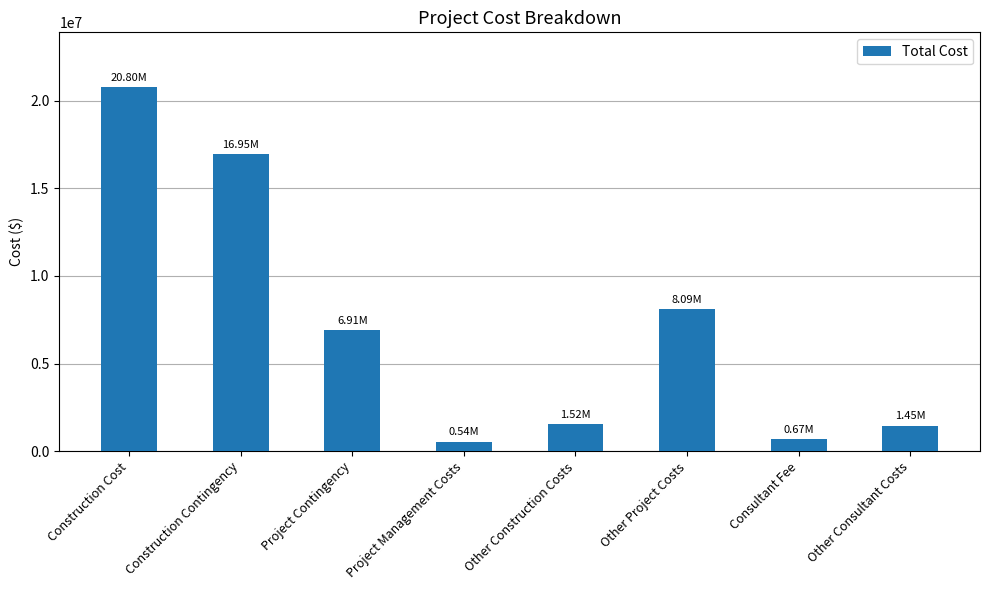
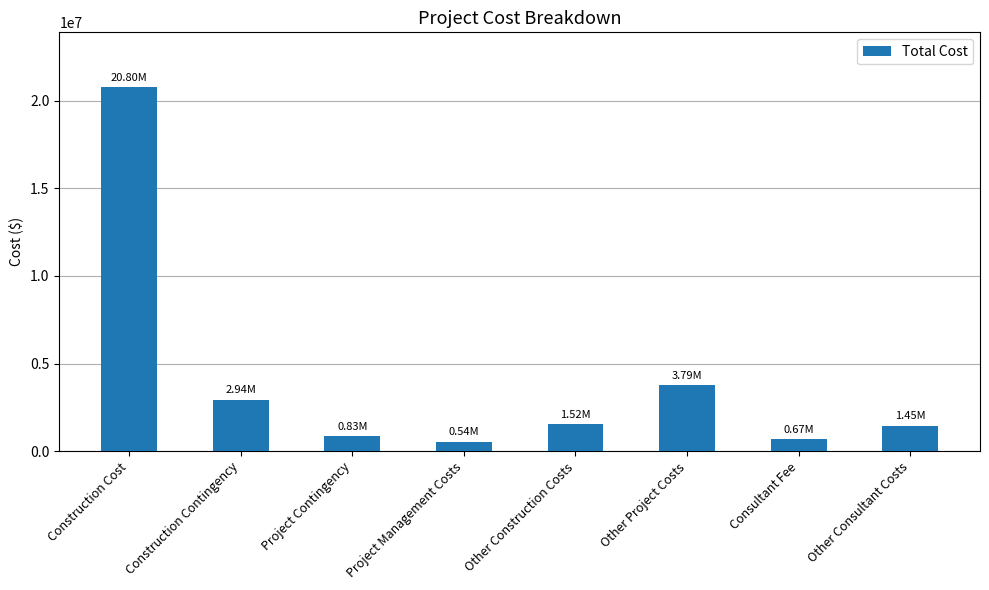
Construction Contingency: 16.95M -> 2.94M
Project Contingency: 6.91M -> 0.83M
Other Project Costs: 8.09M -> 3.79M
